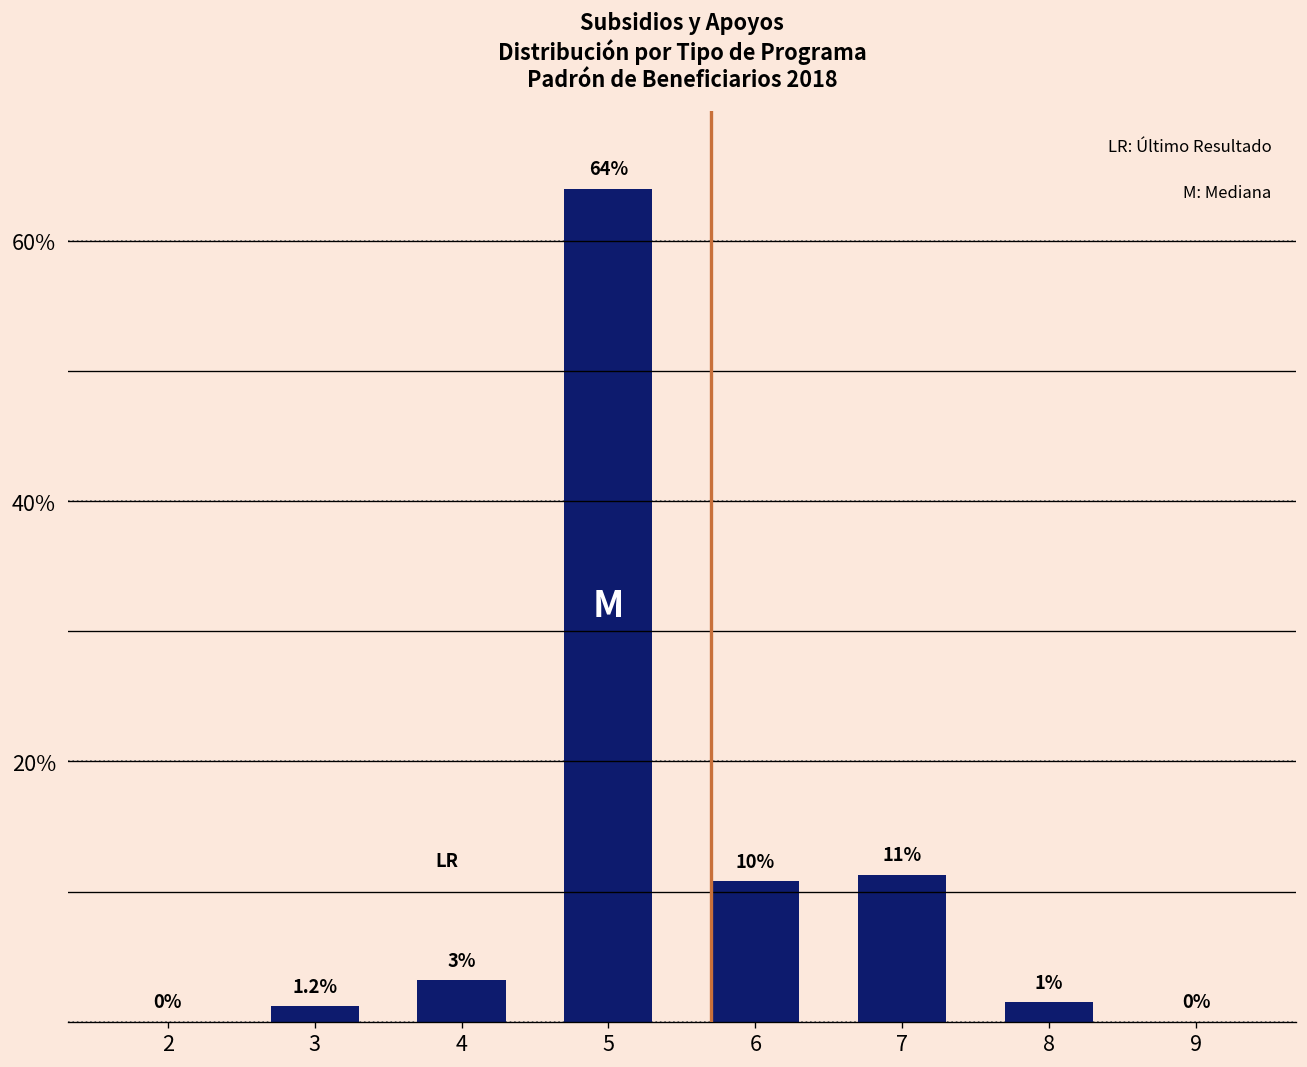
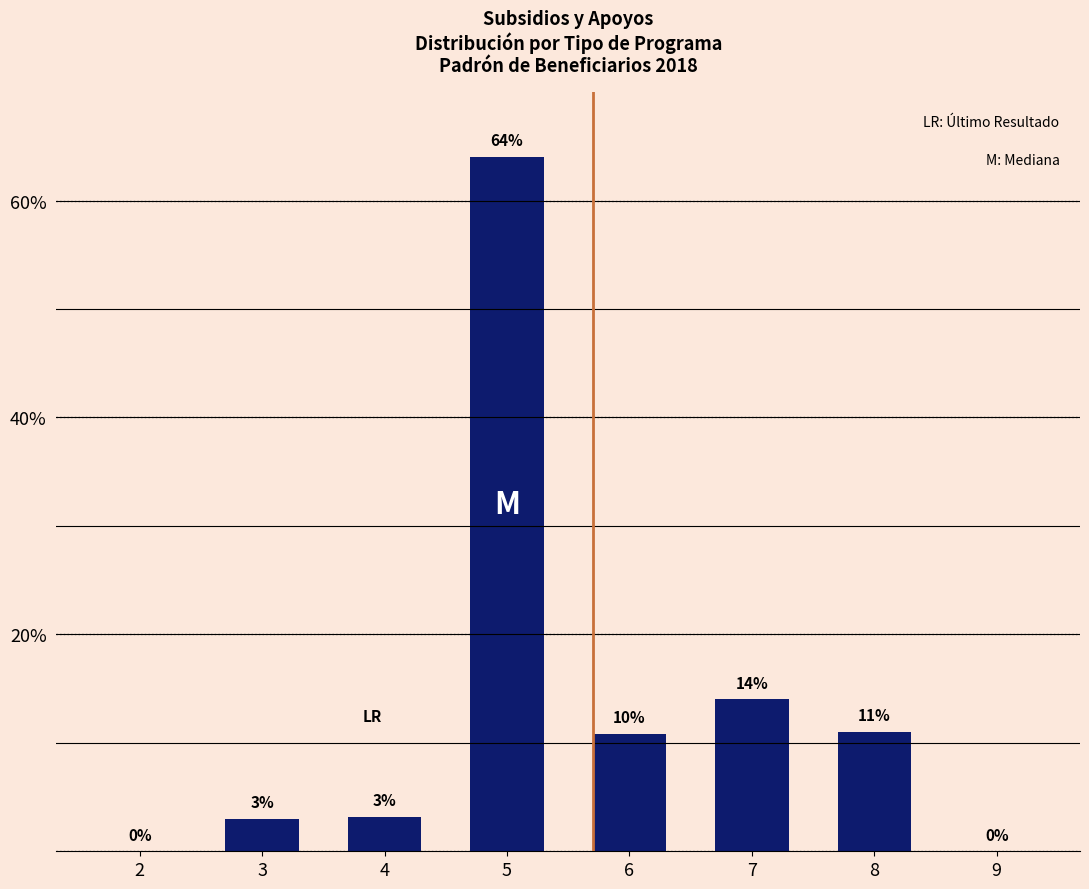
3: 1.2% -> 3%
7: 11% -> 14%
8: 1% -> 11%
